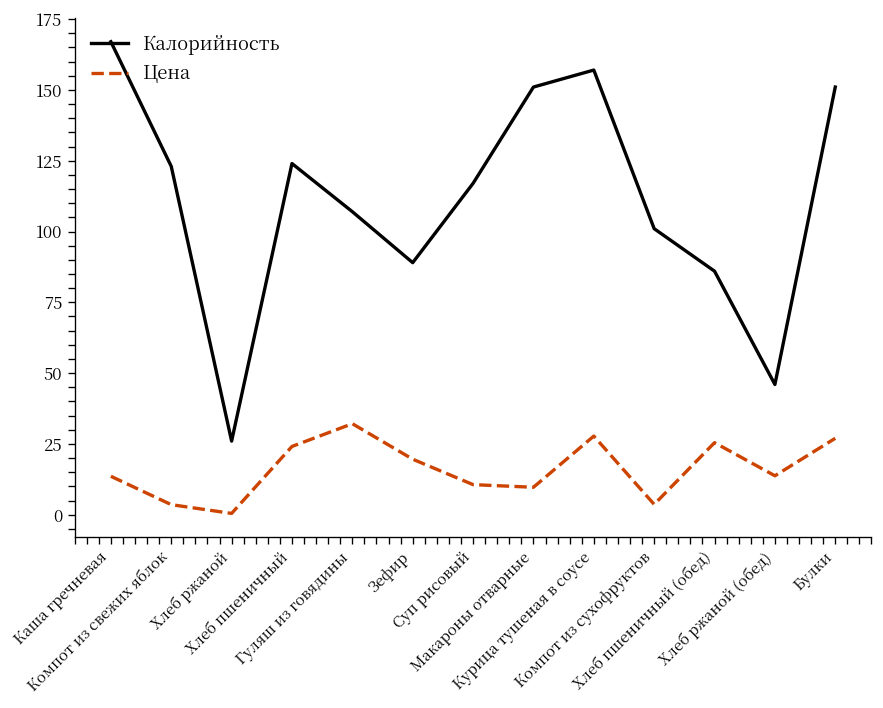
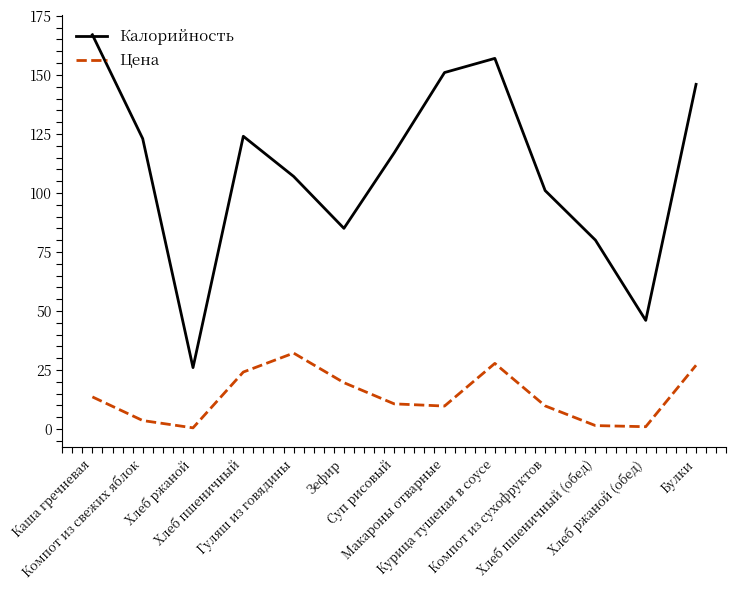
Калорийность, Зефир: 89 -> 85
Цена, Компот из сухофруктов: 4 -> 10
Калорийность, Хлеб пшеничный (обед): 86 -> 80
Цена, Хлеб пшеничный (обед): 25 -> 1
Цена, Хлеб ржаной (обед): 14 -> 1
Калорийность, Булки: 151 -> 146
